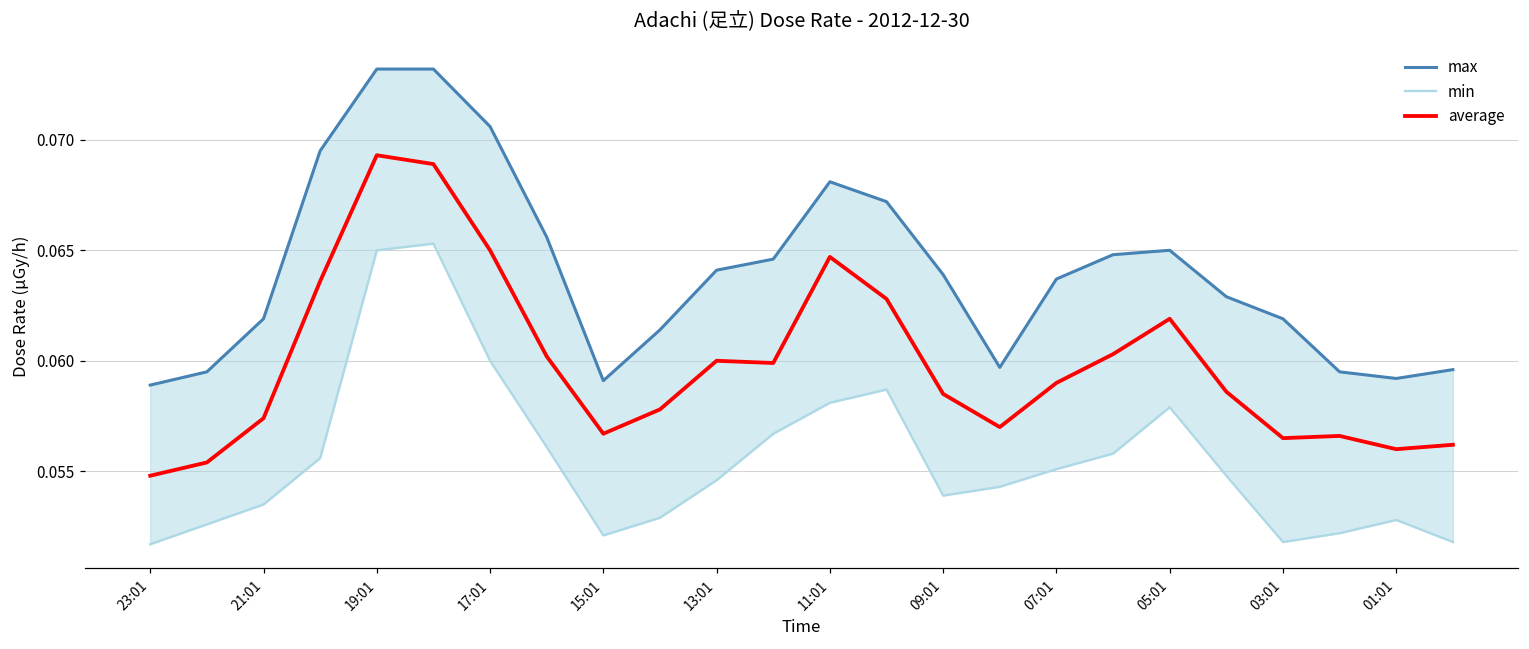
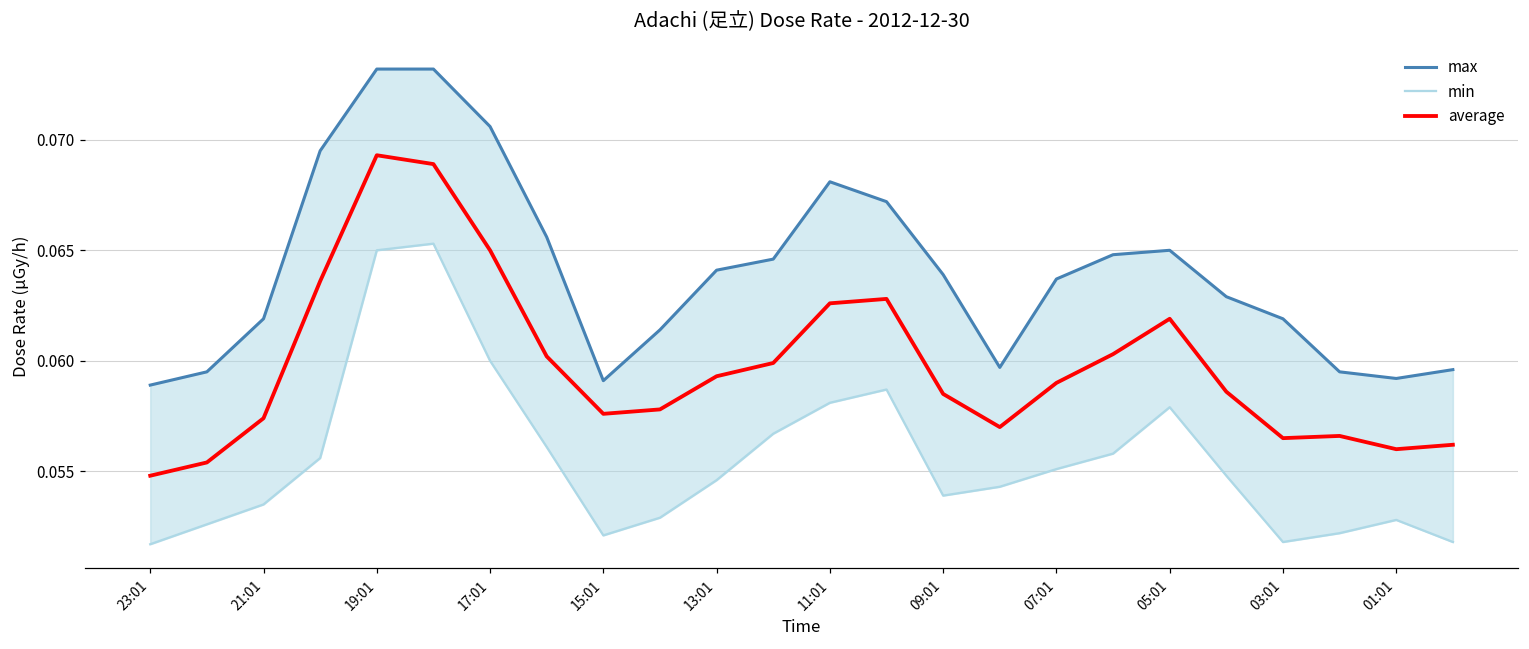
average, 15:01: 0.0567 -> 0.0576
average, 13:01: 0.0600 -> 0.0593
average, 11:01: 0.0647 -> 0.0626
